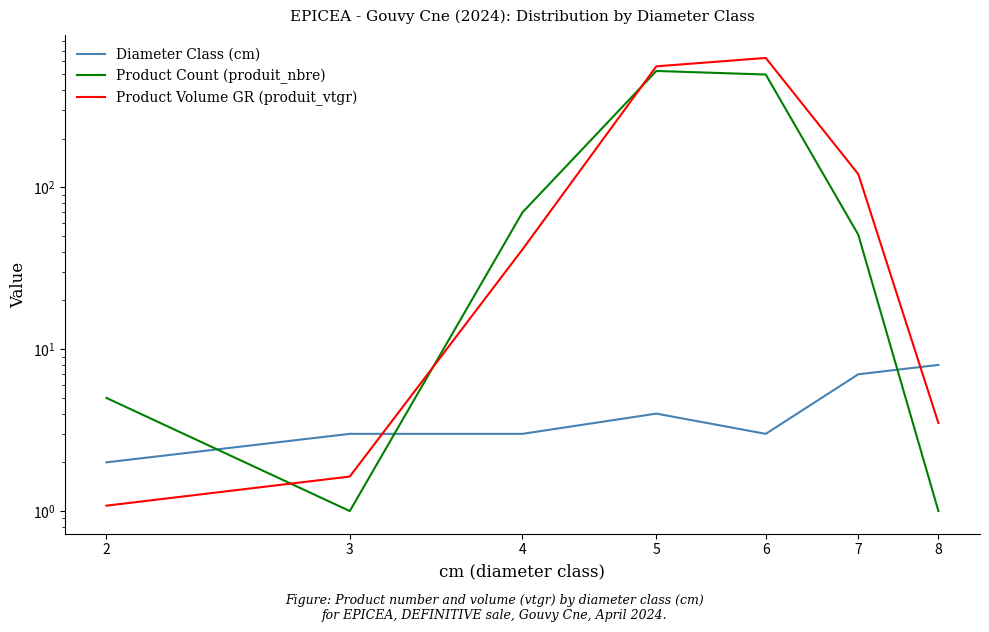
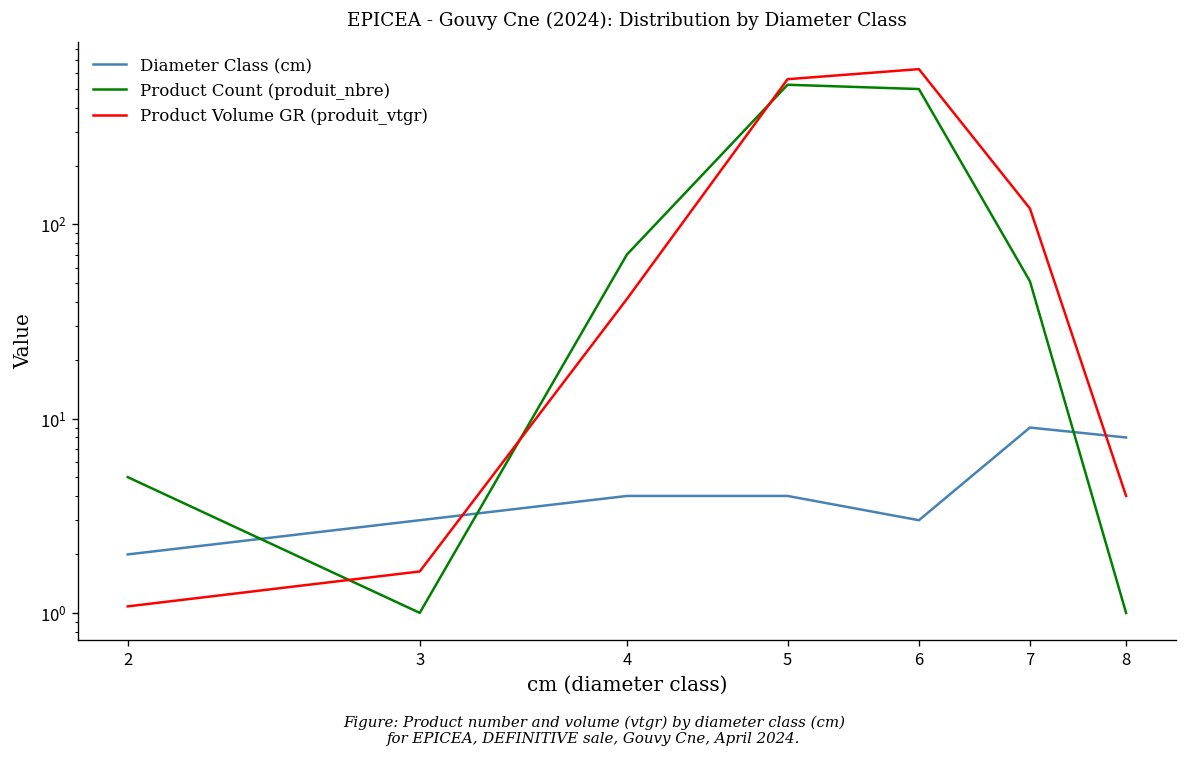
Diameter Class (cm), 4: 3 -> 4
Diameter Class (cm), 7: 7 -> 9
Product Volume GR (produit_vtgr), 8: 3.5 -> 4.0
